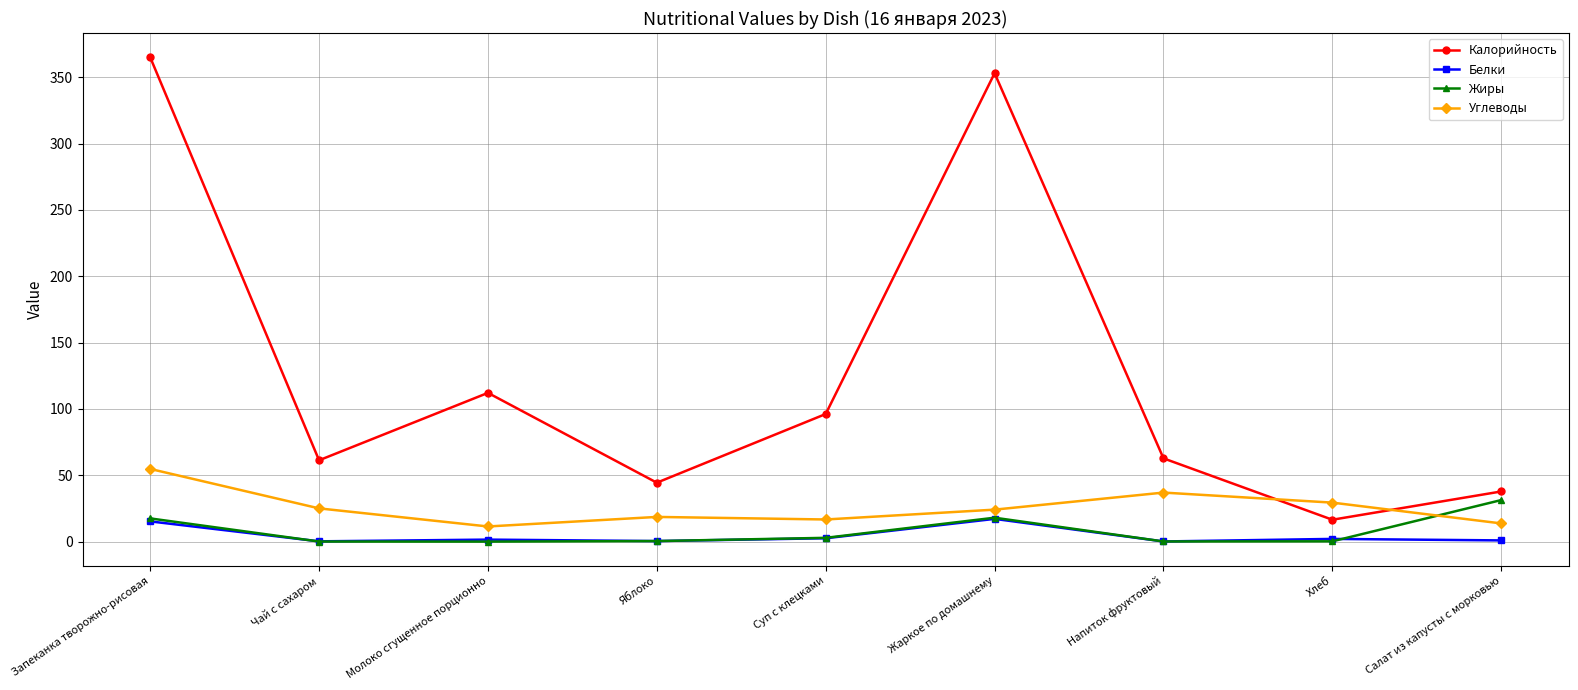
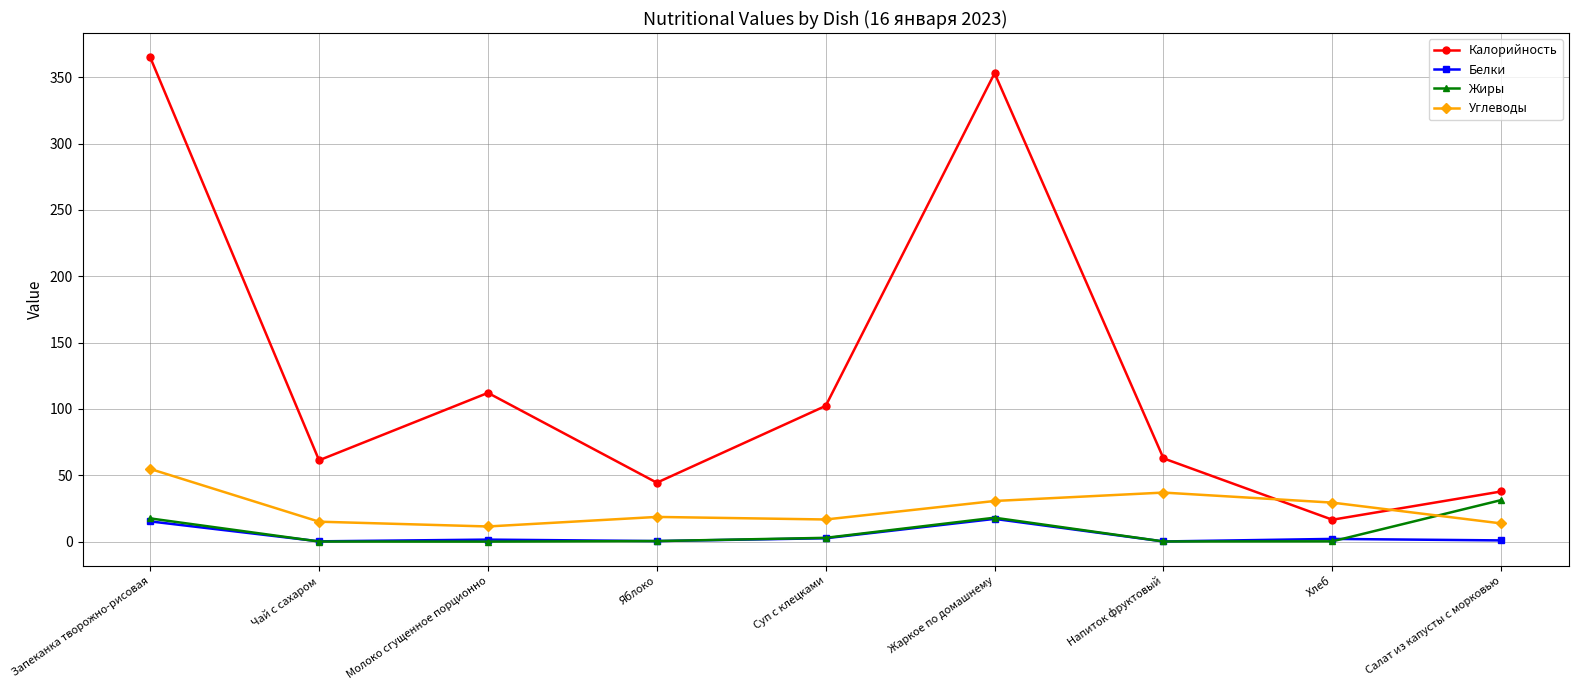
Углеводы, Чай с сахаром: 25 -> 15
Калорийность, Суп с клецками: 96 -> 102
Углеводы, Жаркое по домашнему: 24 -> 31
